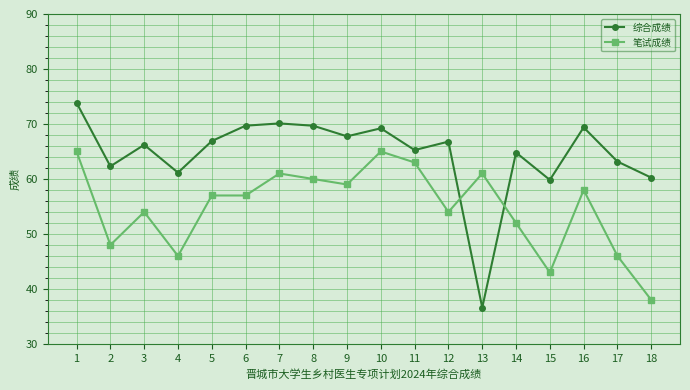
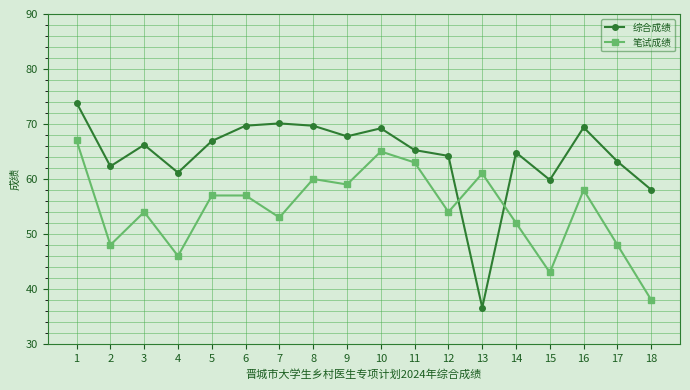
笔试成绩, 1: 65 -> 67
笔试成绩, 7: 61 -> 53
综合成绩, 12: 67 -> 64
笔试成绩, 17: 46 -> 48
综合成绩, 18: 60 -> 58
